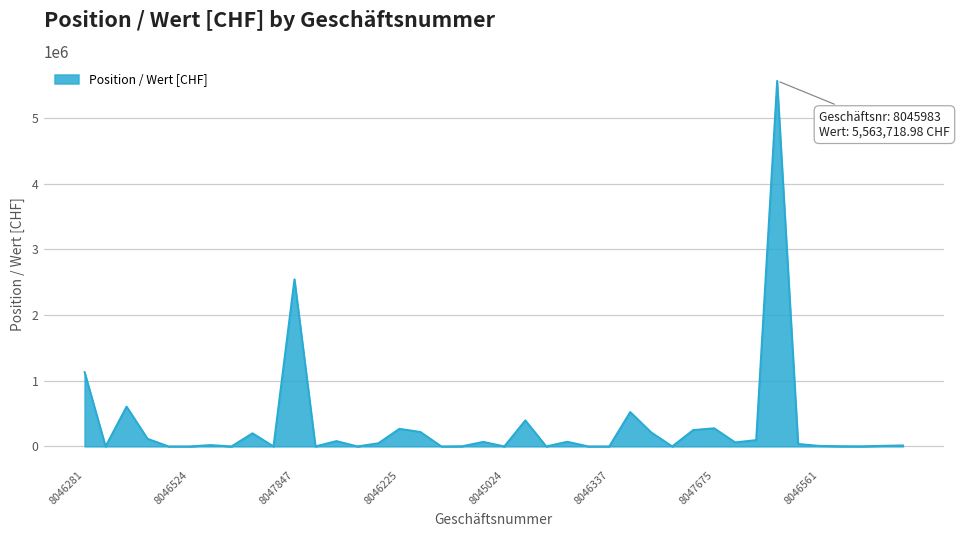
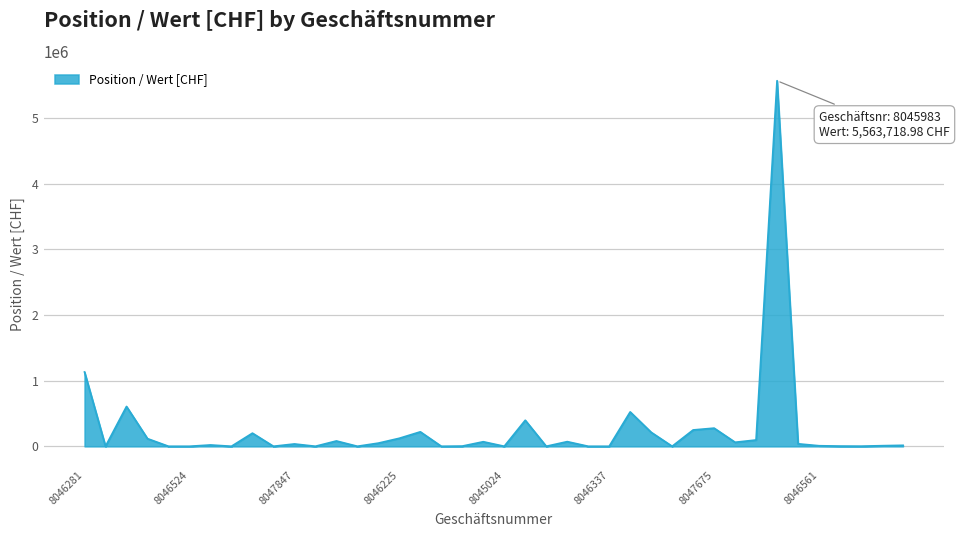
8047847: 2500000 -> 0
8046225: 300000 -> 100000
